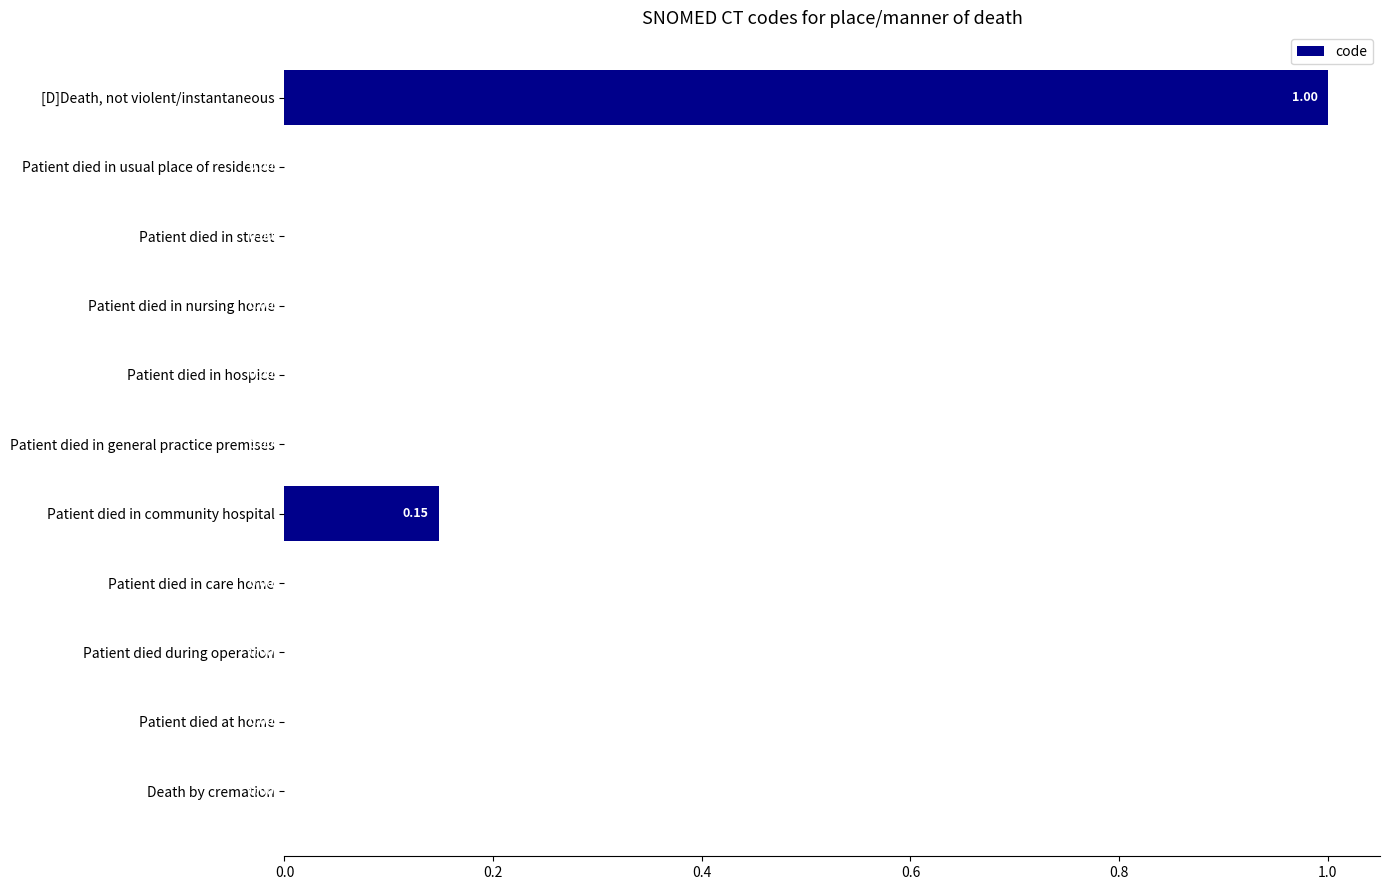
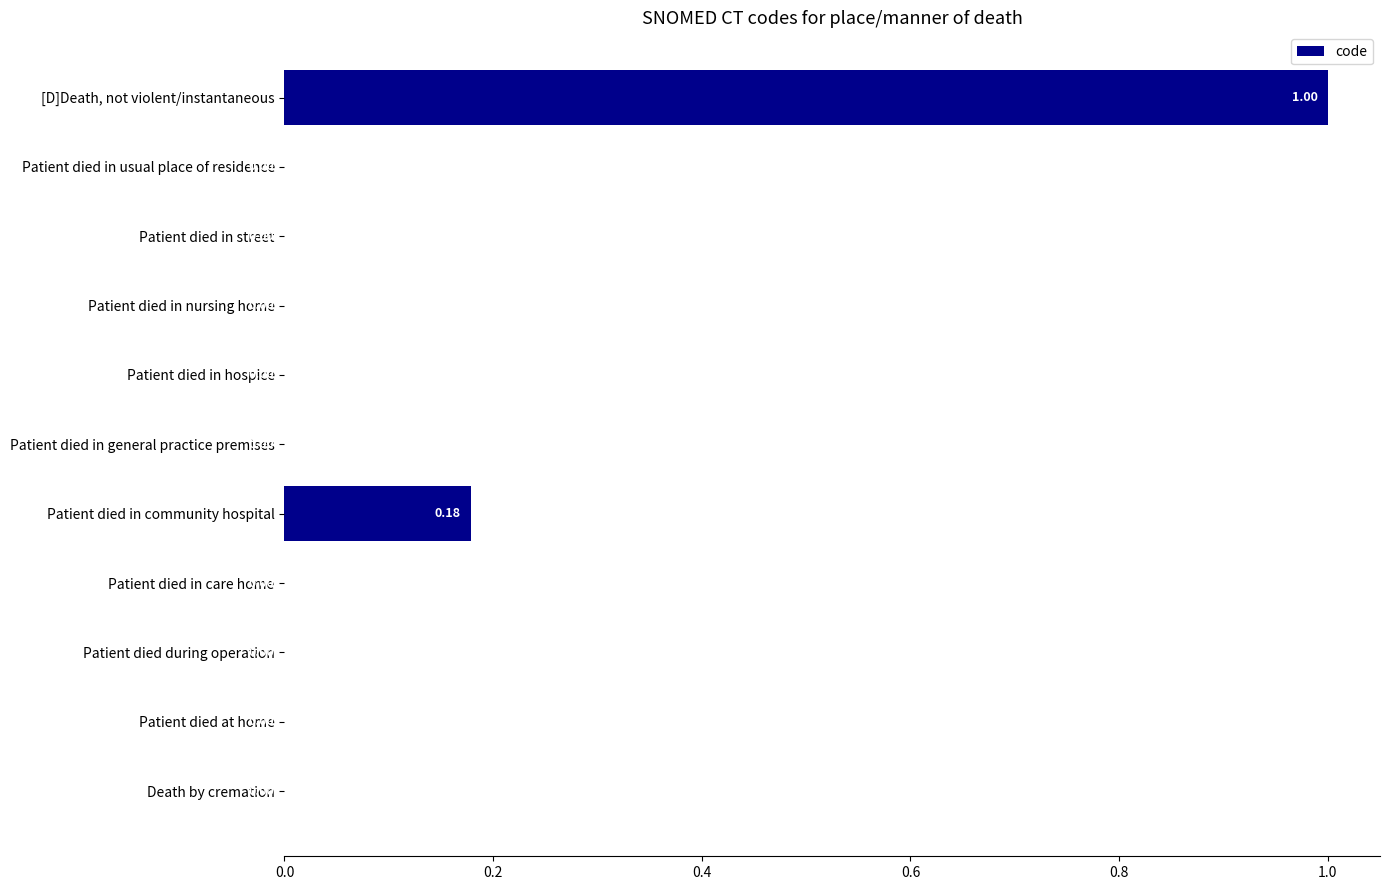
Patient died in community hospital: 0.15 -> 0.18
